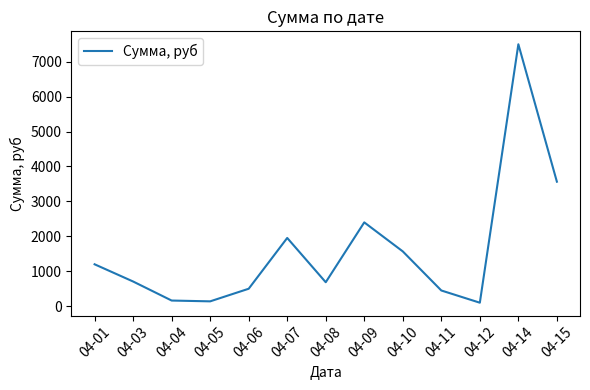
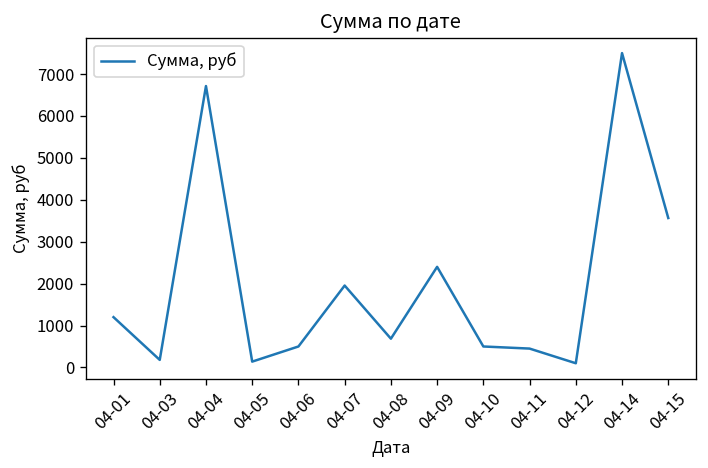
04-03: 700 -> 200
04-04: 200 -> 6700
04-10: 1600 -> 500
